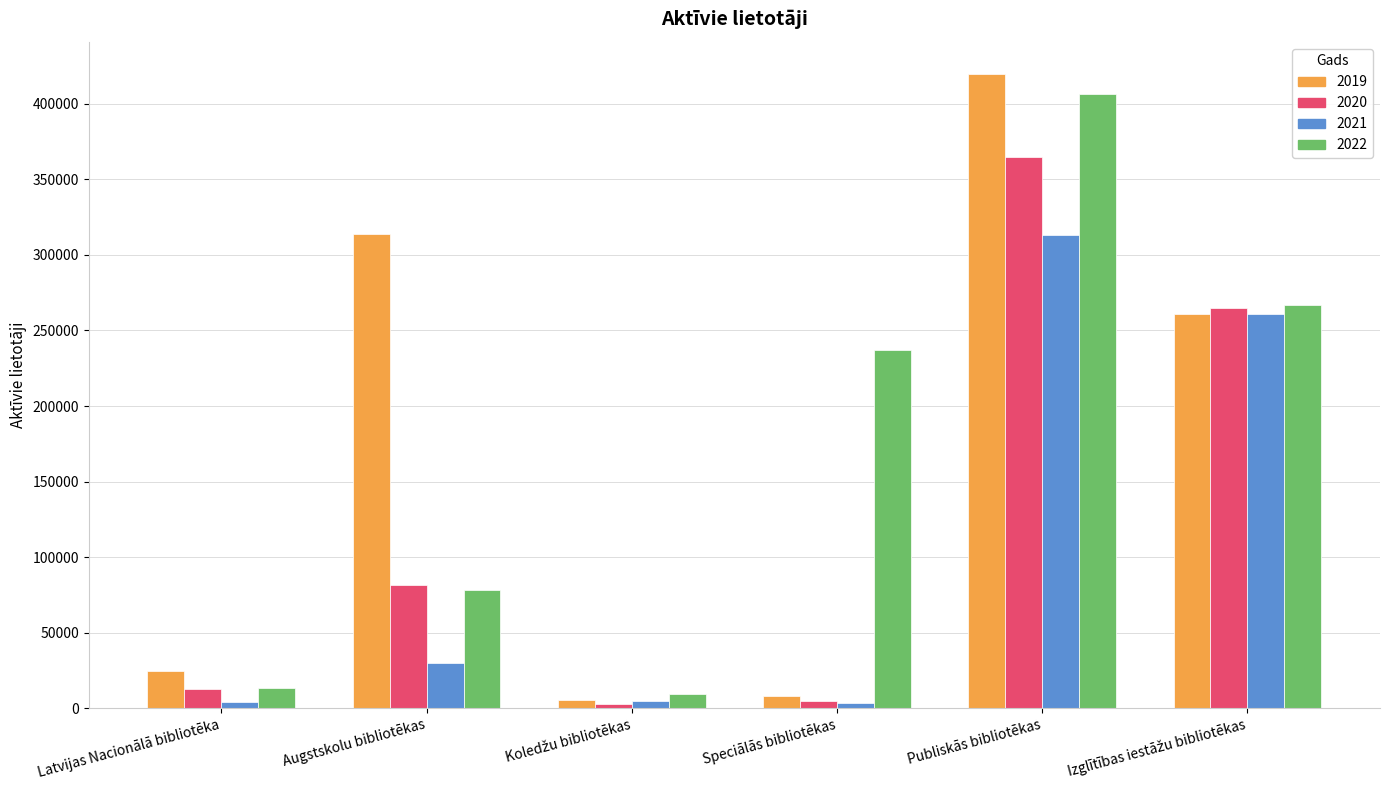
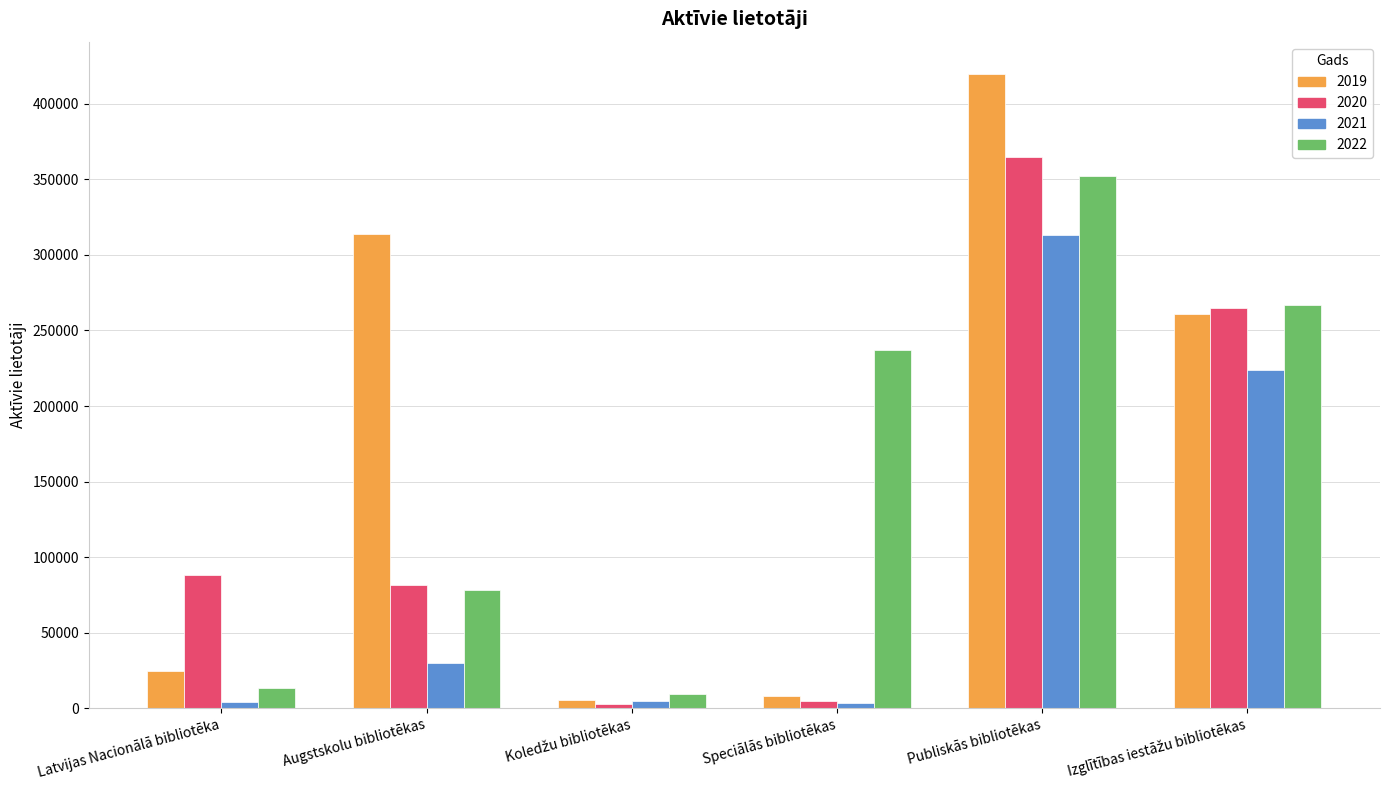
2020, Latvijas Nacionālā bibliotēka: 13000 -> 88000
2022, Publiskās bibliotēkas: 407000 -> 352000
2021, Izglītības iestāžu bibliotēkas: 261000 -> 224000
